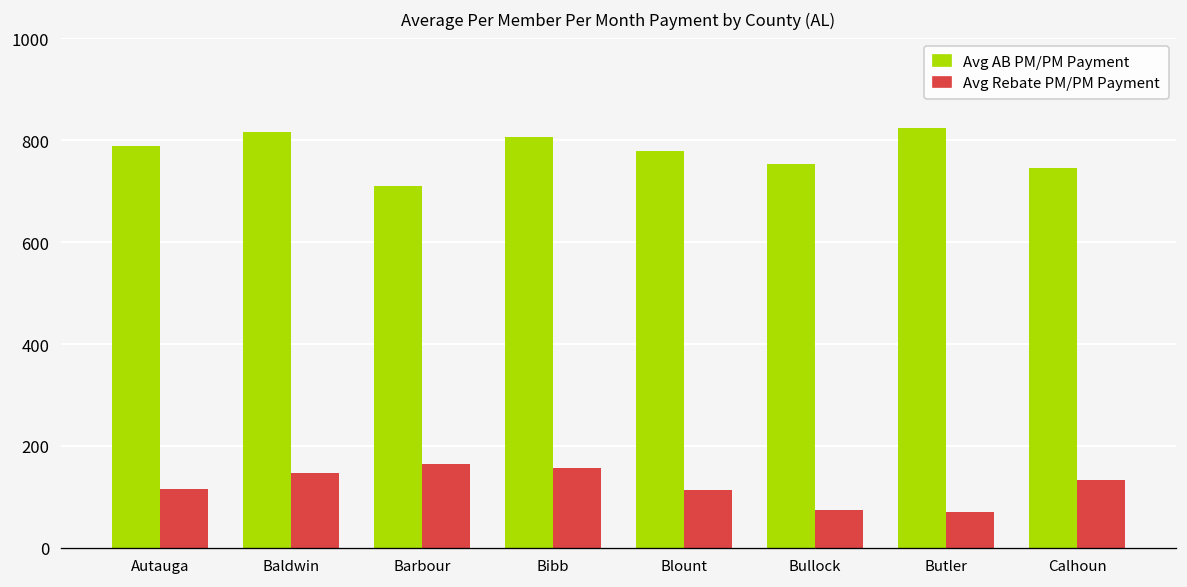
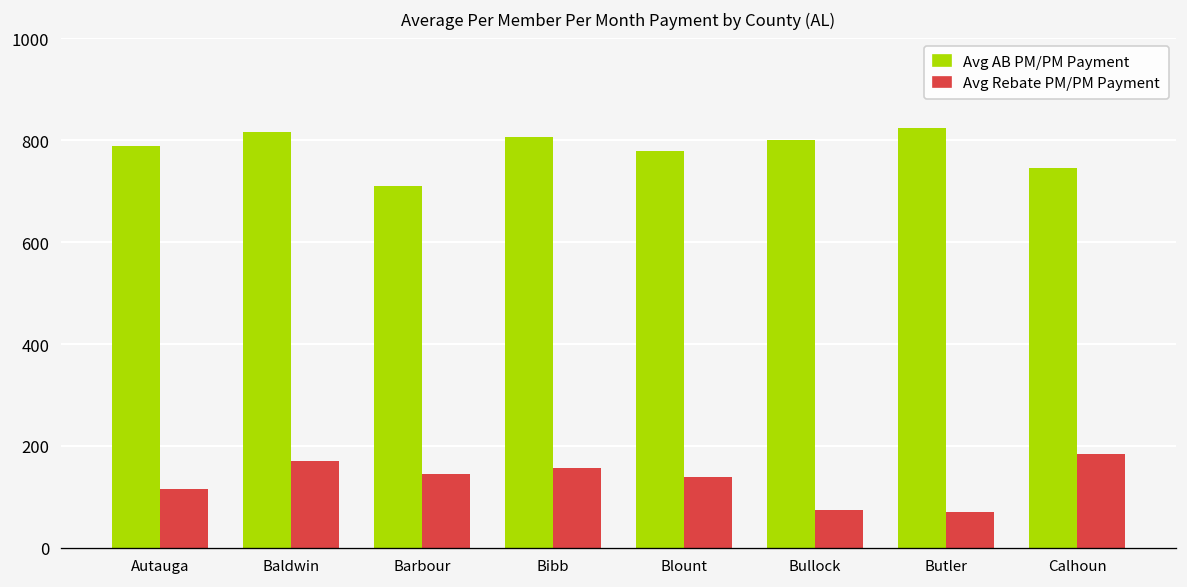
Avg Rebate PM/PM Payment, Baldwin: 150 -> 170
Avg Rebate PM/PM Payment, Barbour: 170 -> 140
Avg Rebate PM/PM Payment, Blount: 110 -> 140
Avg AB PM/PM Payment, Bullock: 750 -> 800
Avg Rebate PM/PM Payment, Calhoun: 130 -> 180
